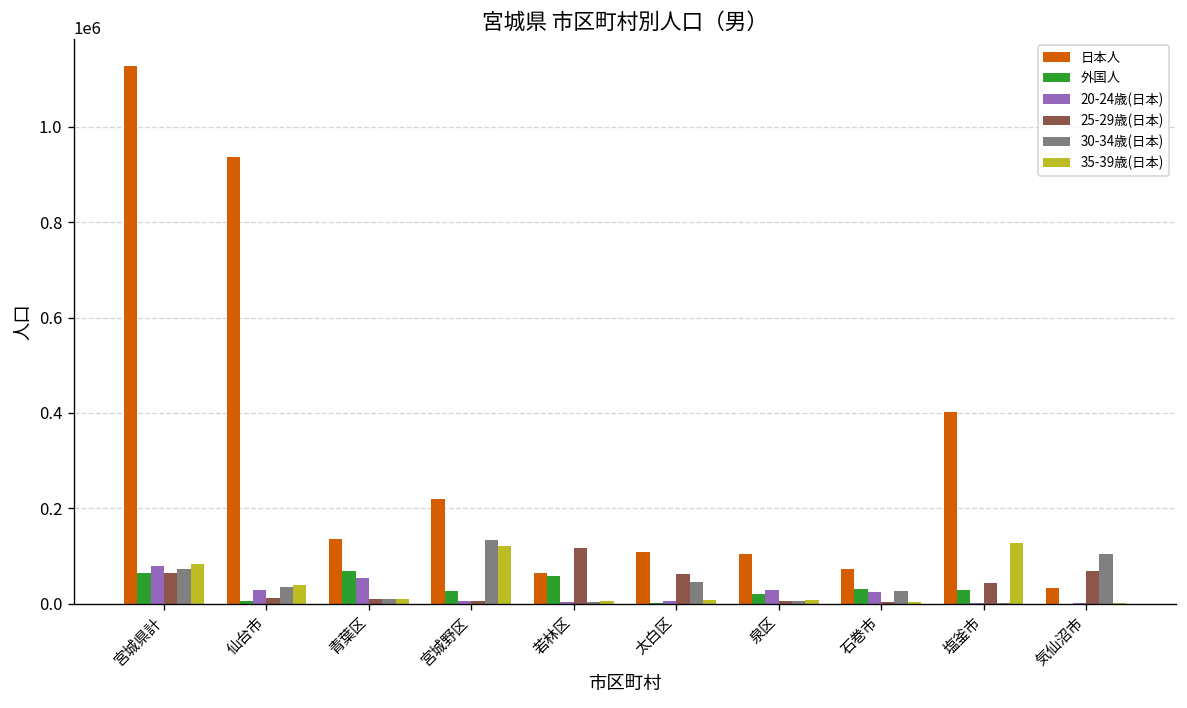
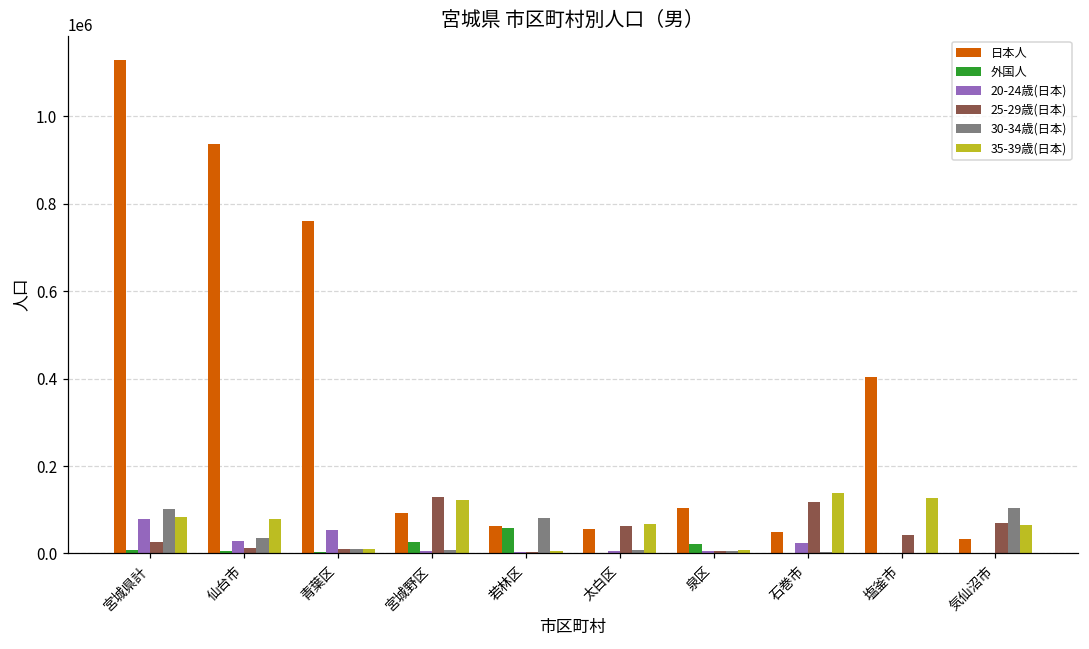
外国人, 宮城県計: 60000 -> 10000
25-29歳(日本), 宮城県計: 60000 -> 30000
30-34歳(日本), 宮城県計: 70000 -> 100000
35-39歳(日本), 仙台市: 40000 -> 80000
日本人, 青葉区: 140000 -> 760000
外国人, 青葉区: 70000 -> 0
日本人, 宮城野区: 220000 -> 90000
25-29歳(日本), 宮城野区: 10000 -> 130000
30-34歳(日本), 宮城野区: 130000 -> 10000
25-29歳(日本), 若林区: 120000 -> 0
30-34歳(日本), 若林区: 0 -> 80000
日本人, 太白区: 110000 -> 60000
30-34歳(日本), 太白区: 50000 -> 10000
35-39歳(日本), 太白区: 10000 -> 70000
20-24歳(日本), 泉区: 30000 -> 10000
日本人, 石巻市: 70000 -> 50000
外国人, 石巻市: 30000 -> 0
25-29歳(日本), 石巻市: 0 -> 120000
30-34歳(日本), 石巻市: 30000 -> 0
35-39歳(日本), 石巻市: 0 -> 140000
外国人, 塩釜市: 30000 -> 0
35-39歳(日本), 気仙沼市: 0 -> 70000
